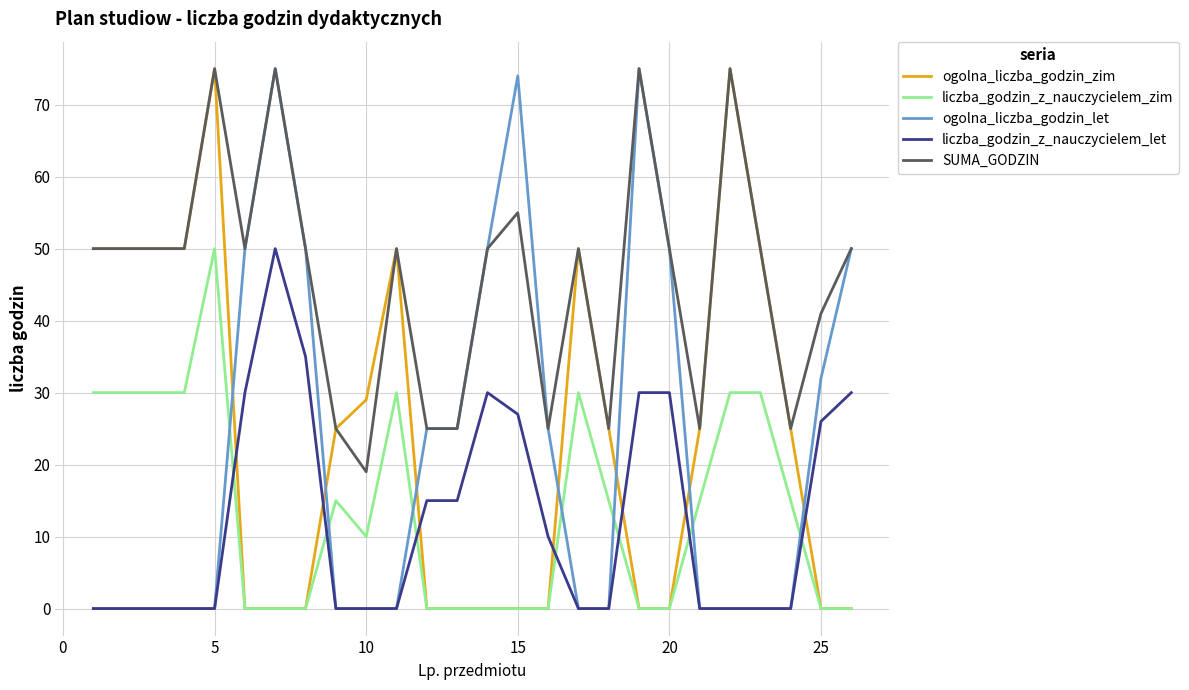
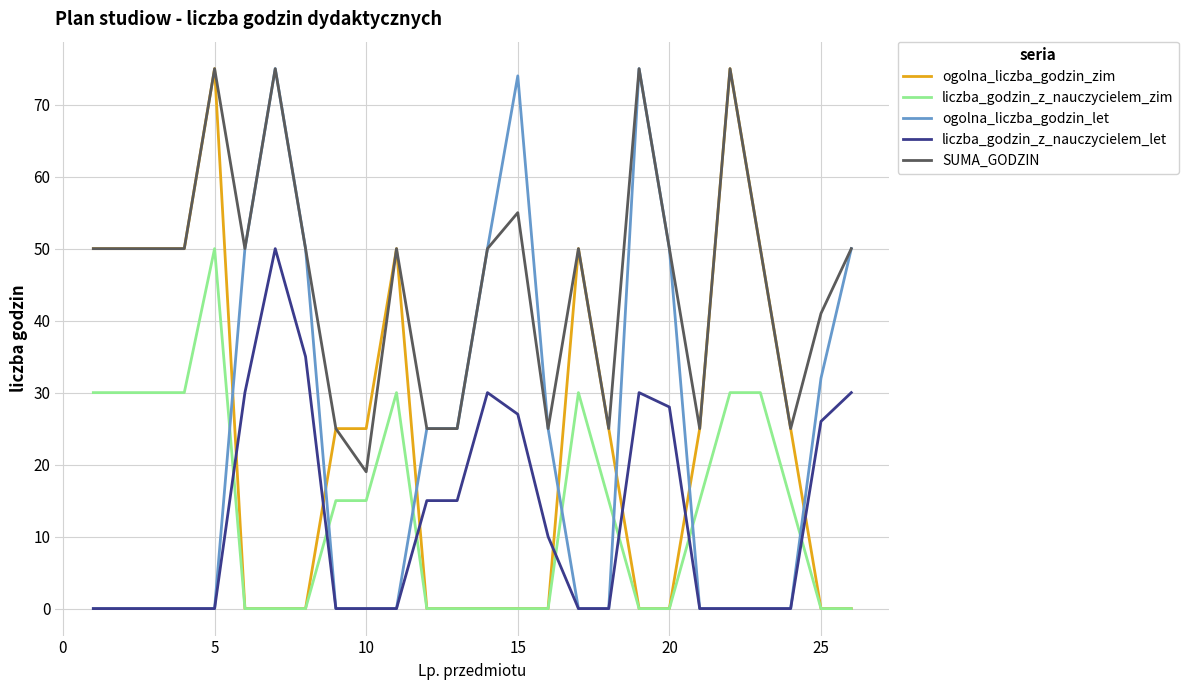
ogolna_liczba_godzin_zim, 10: 29 -> 25
liczba_godzin_z_nauczycielem_zim, 10: 10 -> 15
liczba_godzin_z_nauczycielem_let, 20: 30 -> 28
